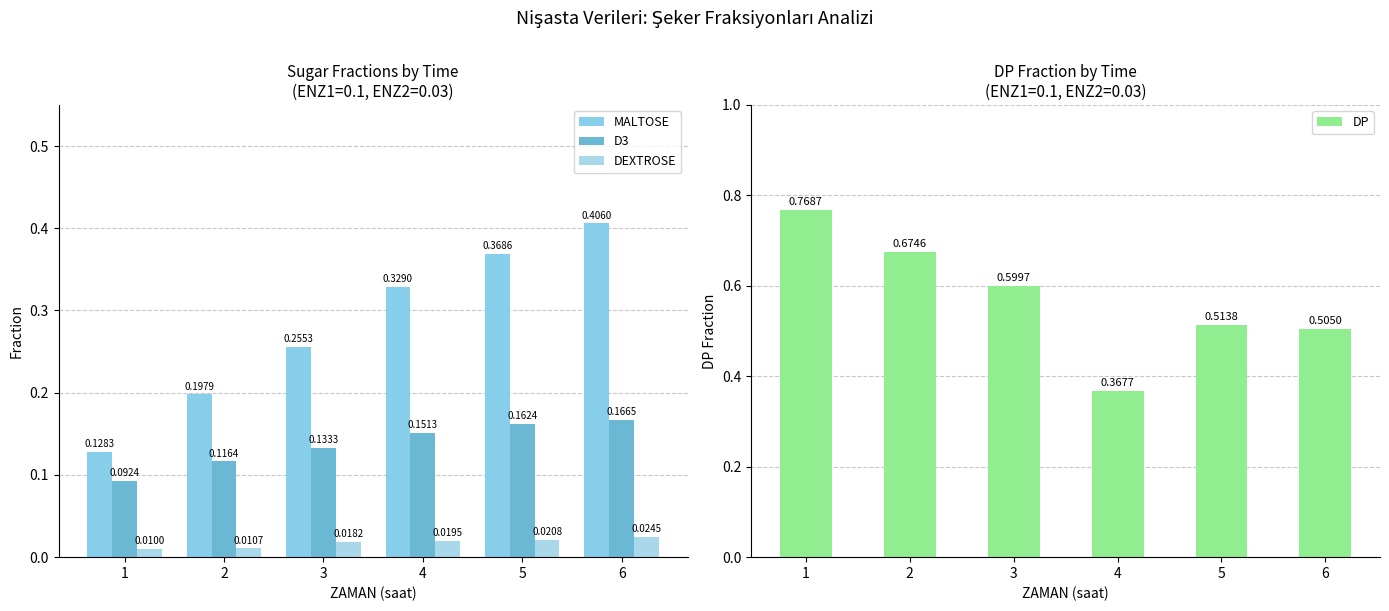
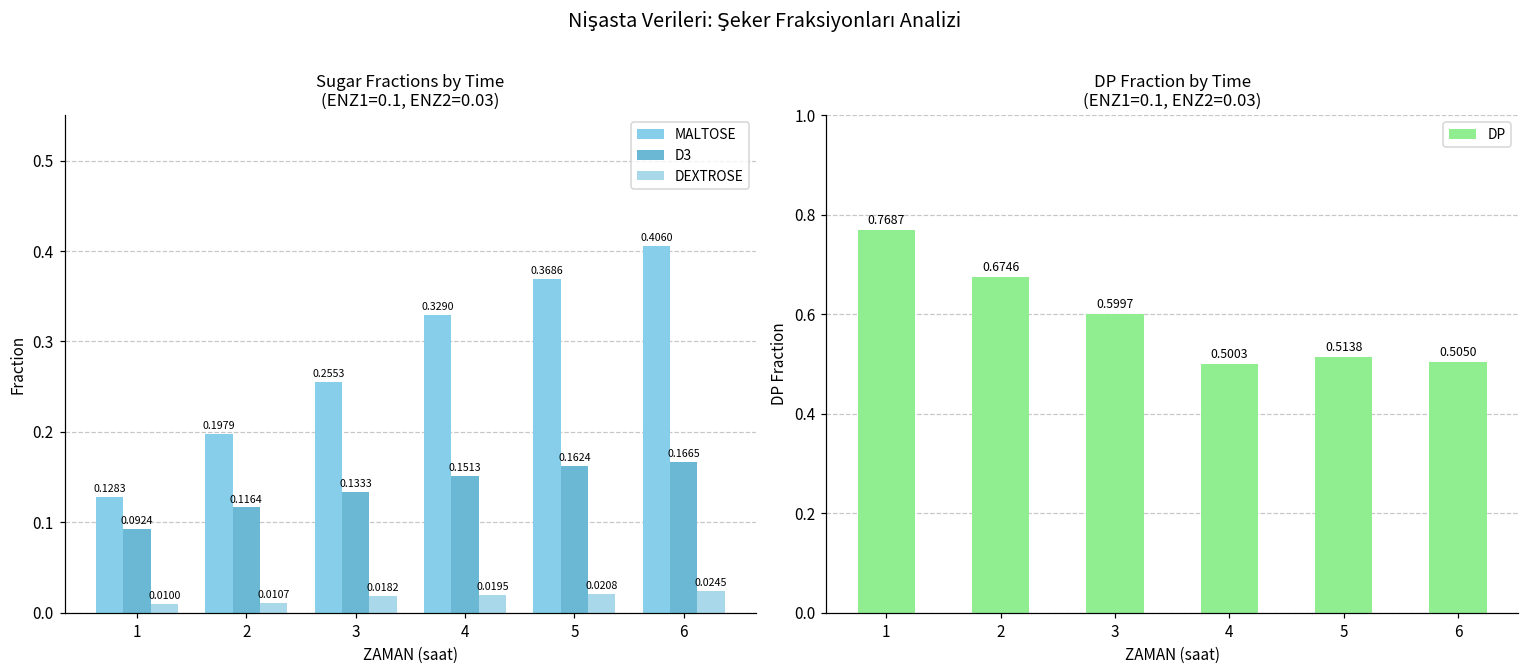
DP Fraction by Time (ENZ1=0.1, ENZ2=0.03), 4: 0.3677 -> 0.5003
